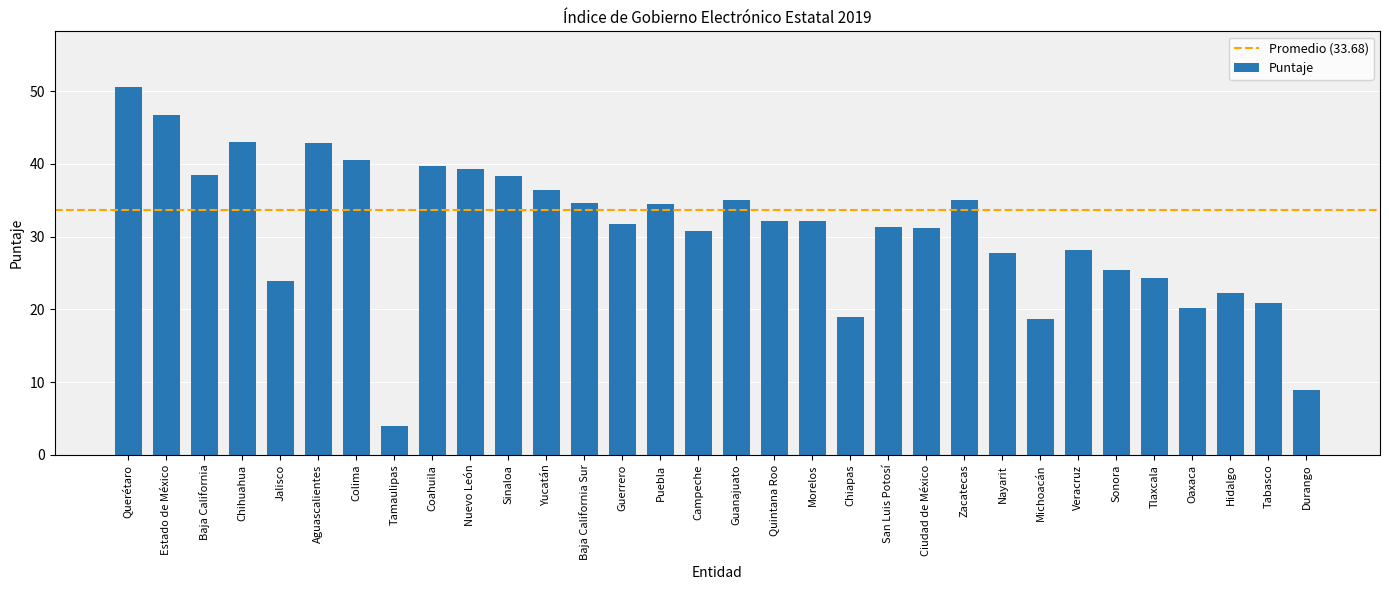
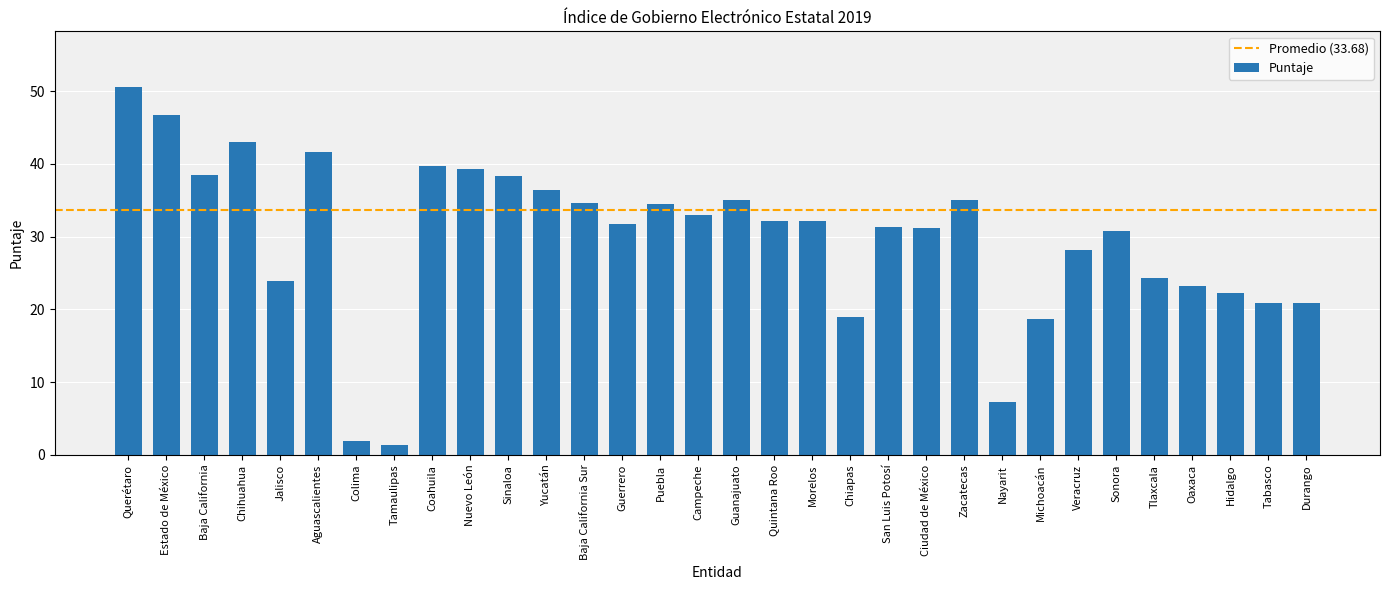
Aguascalientes: 43 -> 42
Colima: 41 -> 2
Tamaulipas: 4 -> 1
Campeche: 31 -> 33
Nayarit: 28 -> 7
Sonora: 25 -> 31
Oaxaca: 20 -> 23
Durango: 9 -> 21
